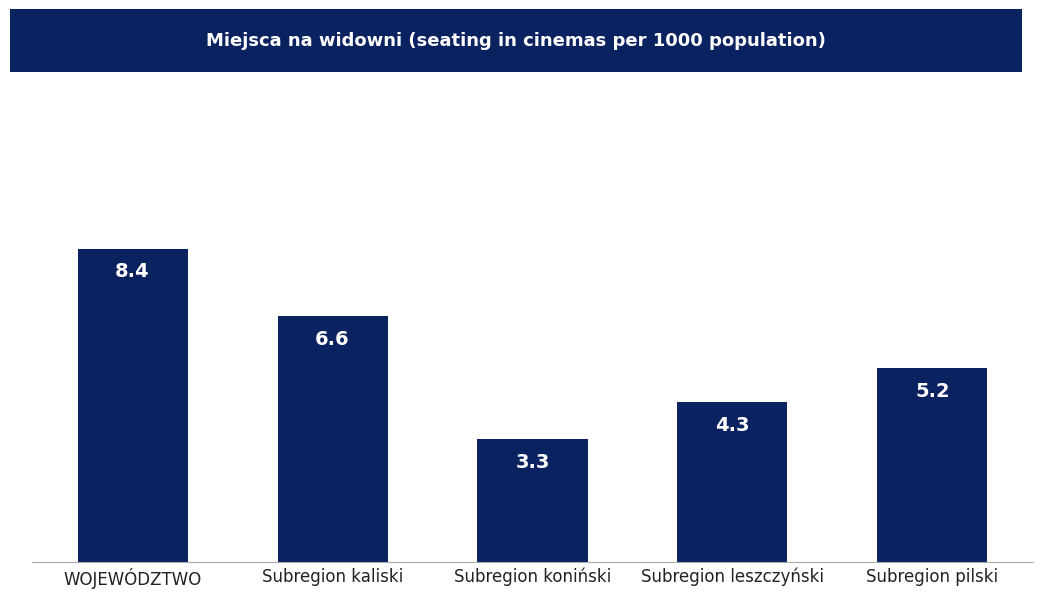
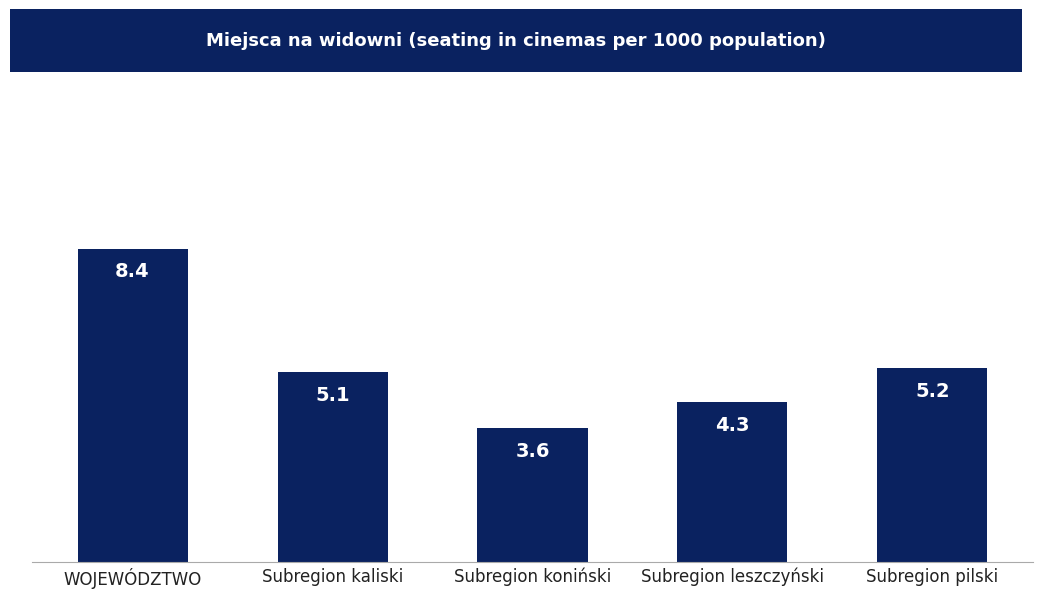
Subregion kaliski: 6.6 -> 5.1
Subregion koniński: 3.3 -> 3.6
